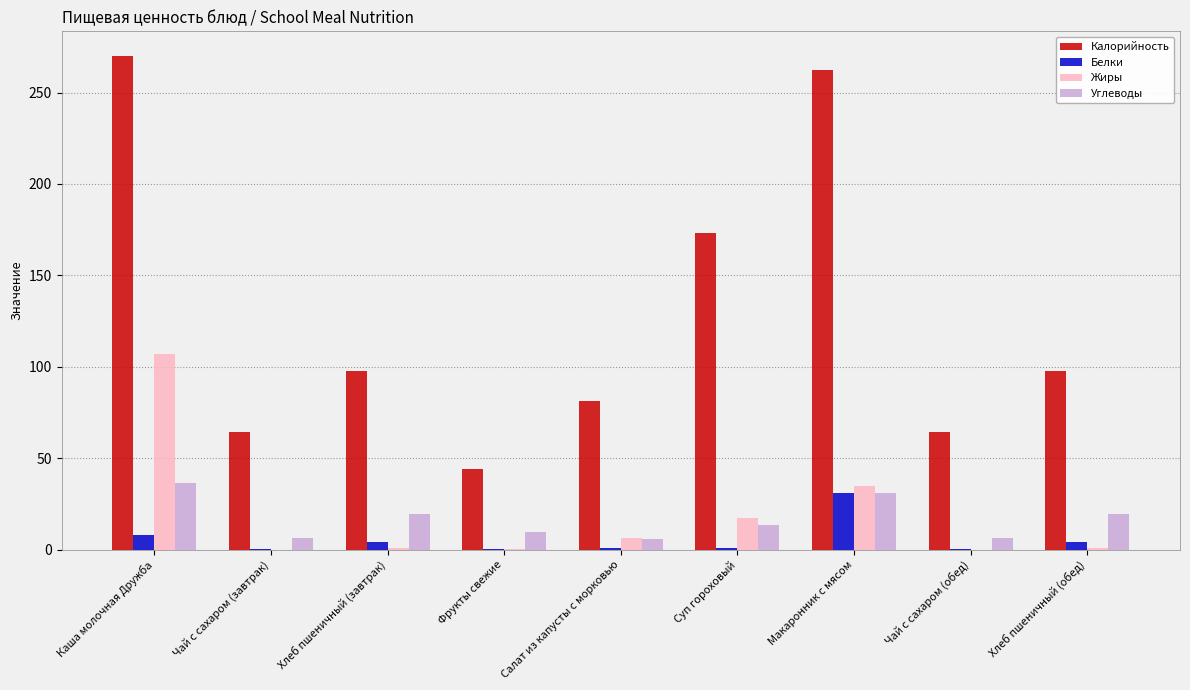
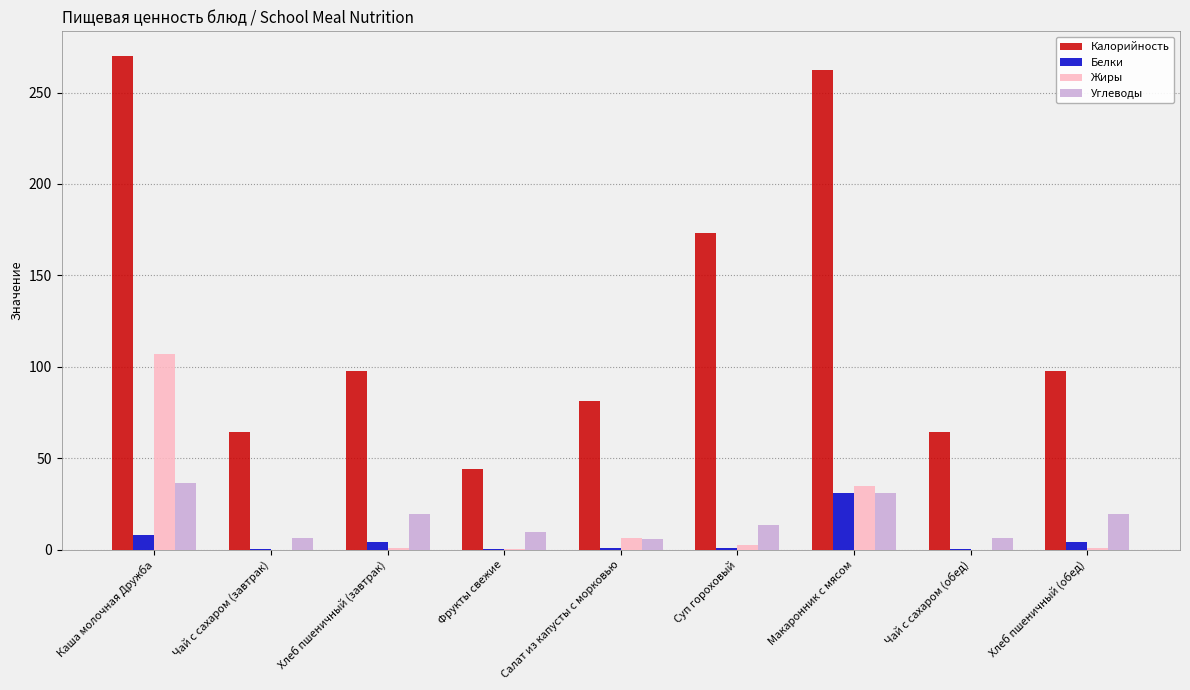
Жиры, Суп гороховый: 17 -> 3
